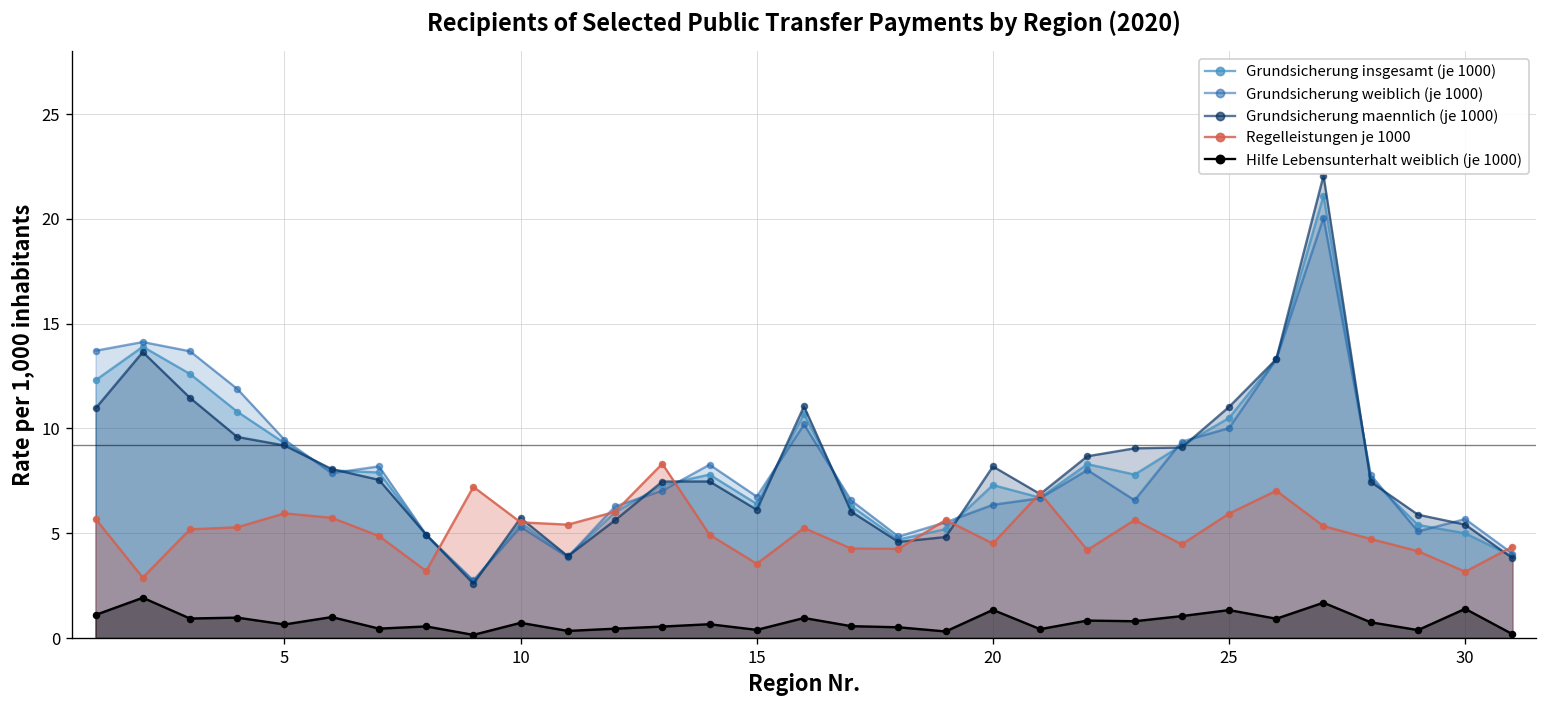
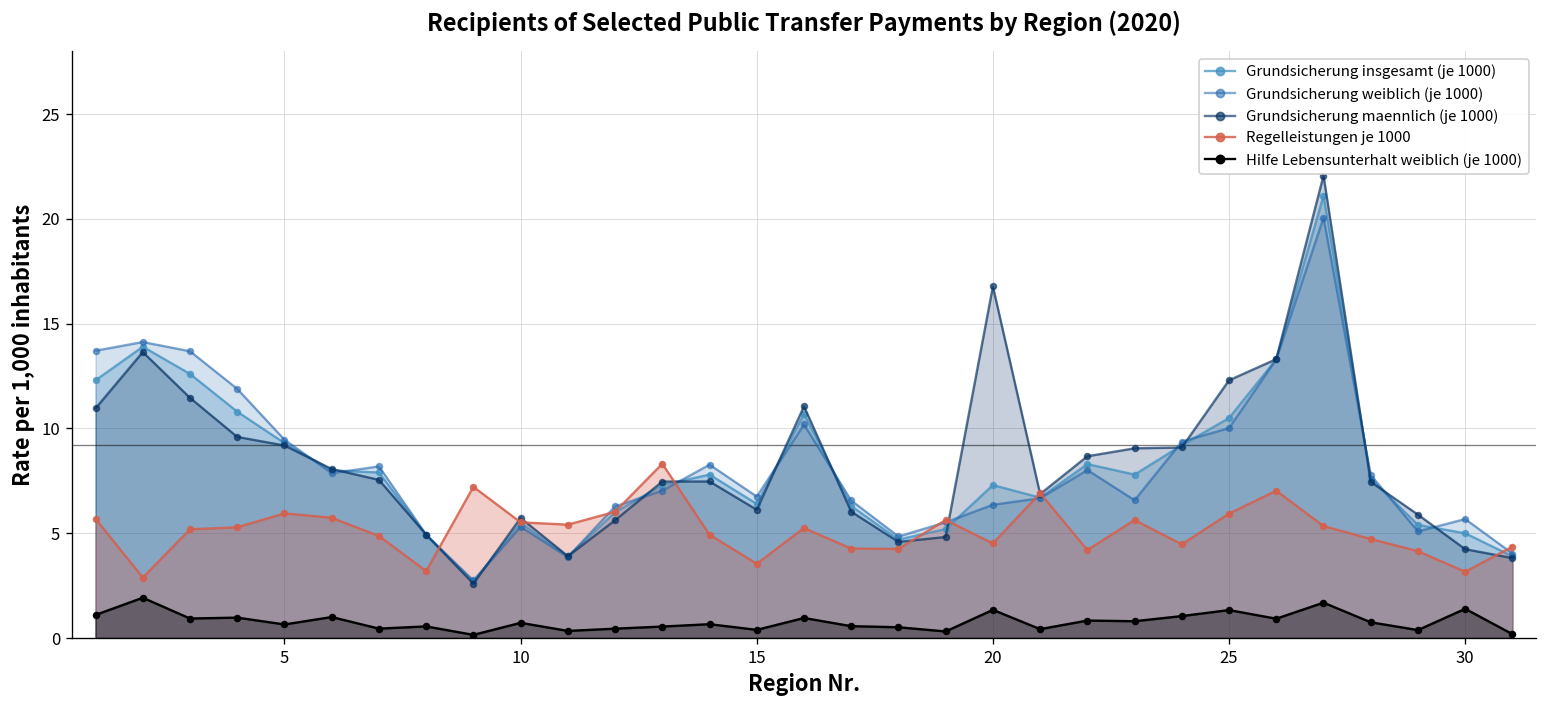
Grundsicherung maennlich (je 1000), 20: 8.2 -> 16.8
Grundsicherung maennlich (je 1000), 25: 11.0 -> 12.3
Grundsicherung maennlich (je 1000), 30: 5.4 -> 4.2
